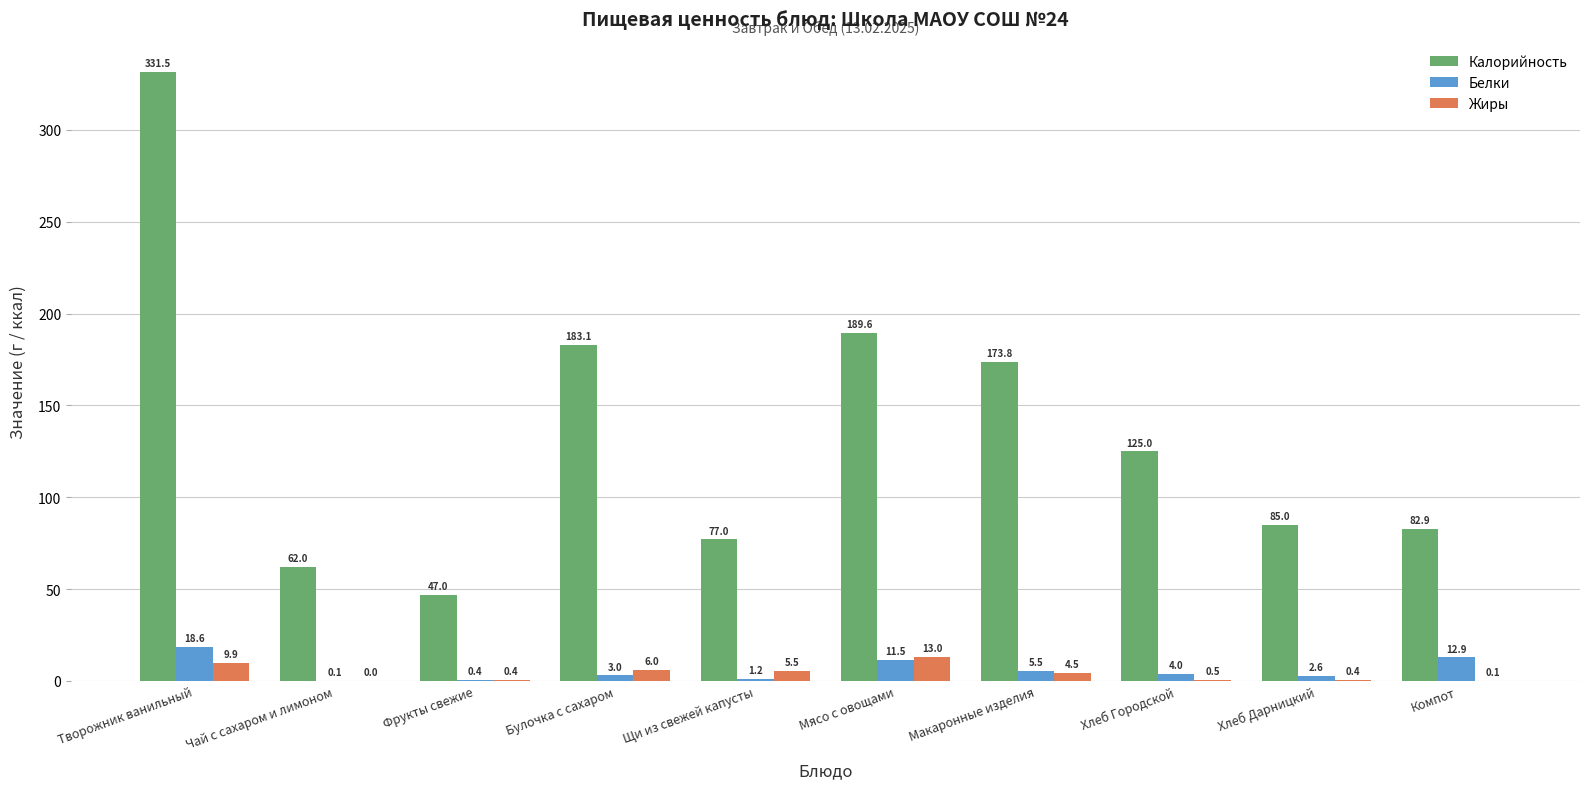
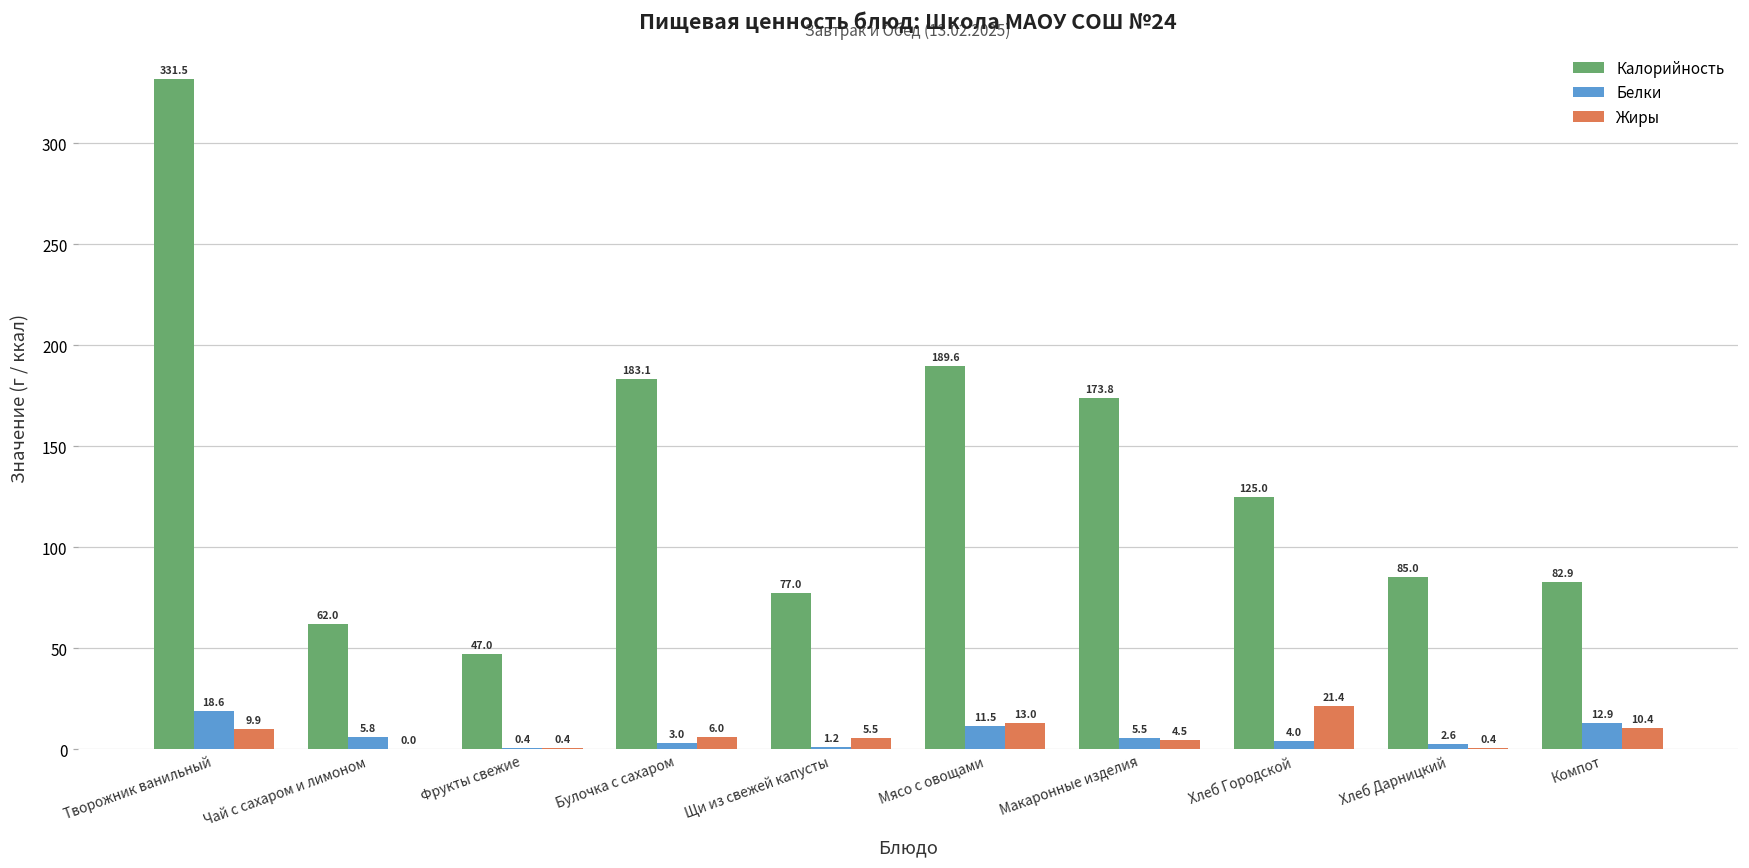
Белки, Чай с сахаром и лимоном: 0.1 -> 5.8
Жиры, Хлеб Городской: 0.5 -> 21.4
Жиры, Компот: 0.1 -> 10.4
